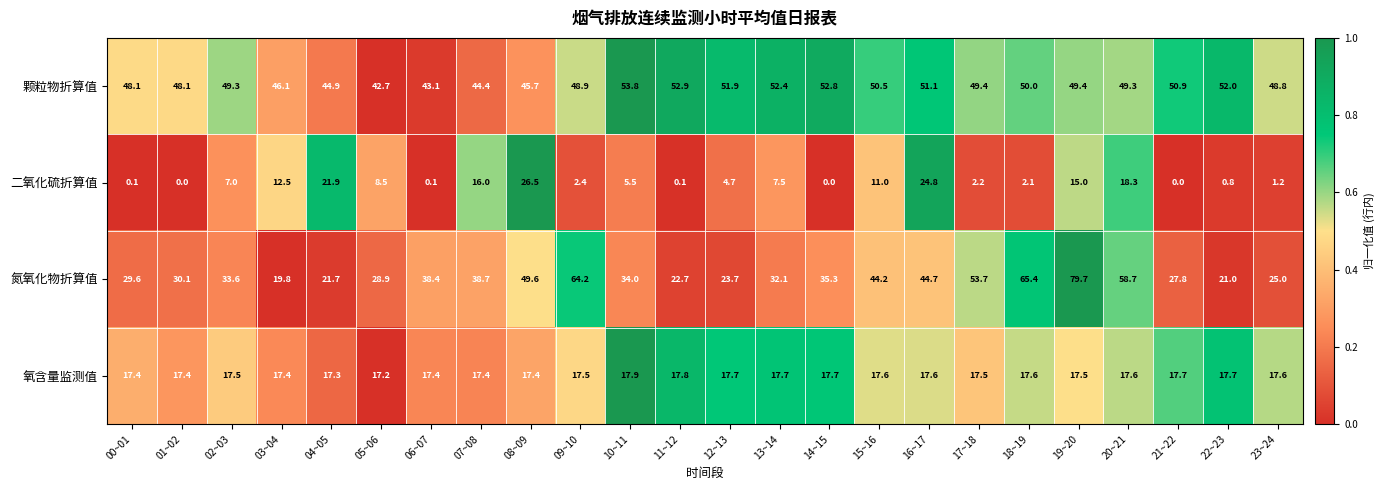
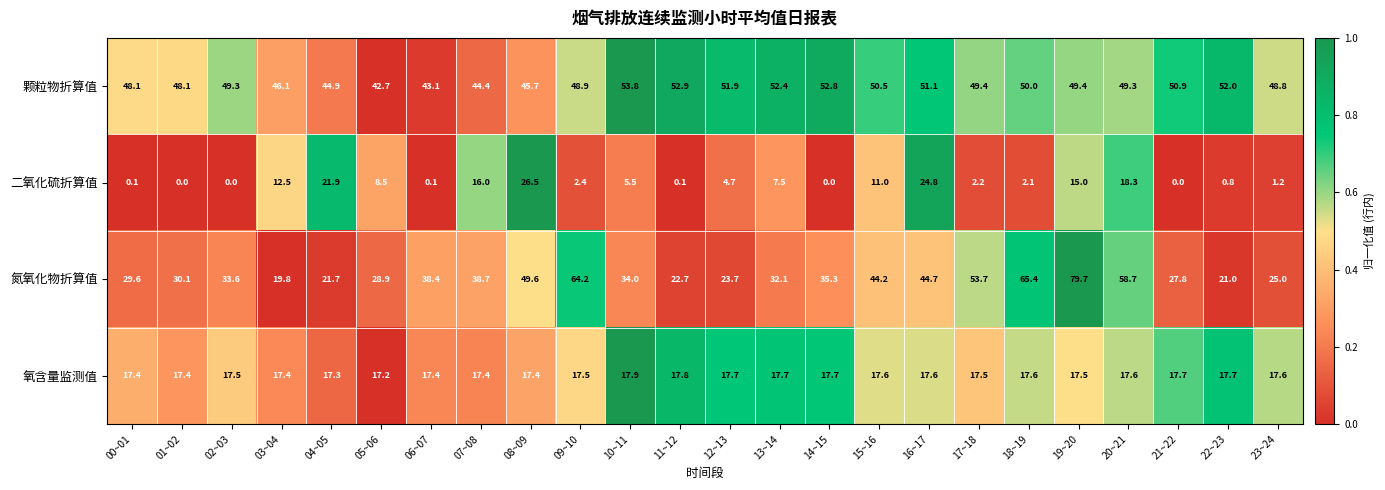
二氧化硫折算值, 02~03: 7.0 -> 0.0
